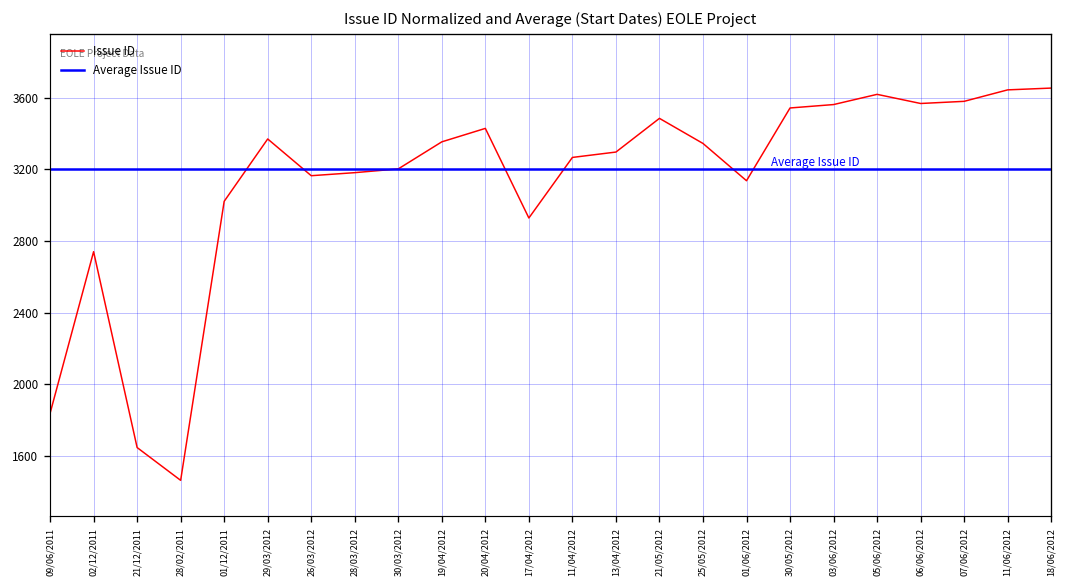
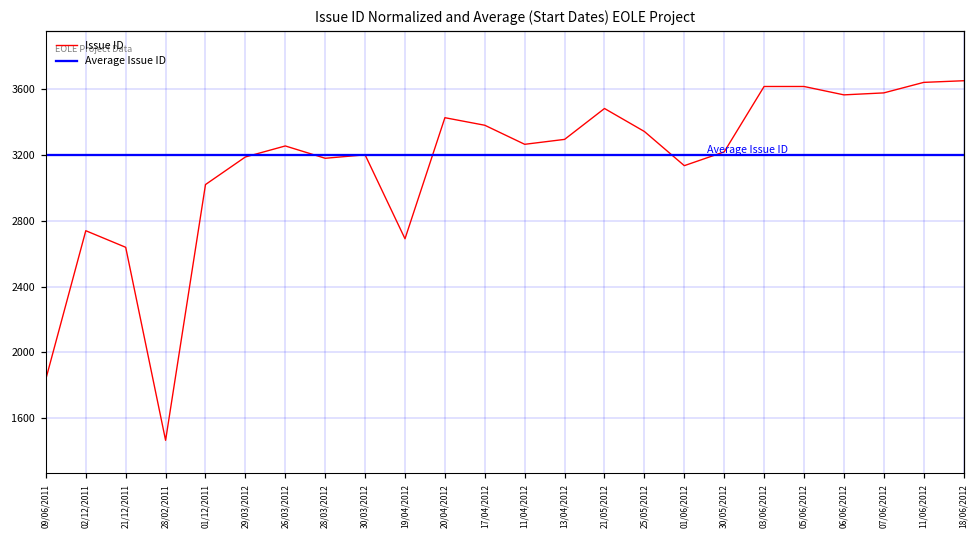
21/12/2011: 1650 -> 2640
29/03/2012: 3370 -> 3190
26/03/2012: 3160 -> 3260
19/04/2012: 3350 -> 2690
17/04/2012: 2930 -> 3380
30/05/2012: 3540 -> 3220
03/06/2012: 3560 -> 3620
